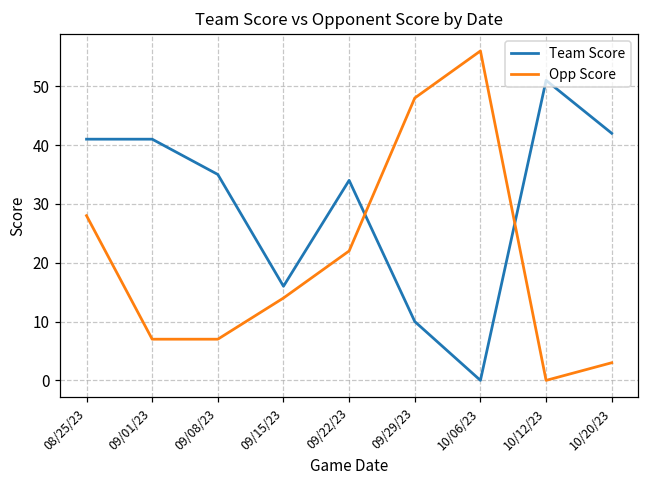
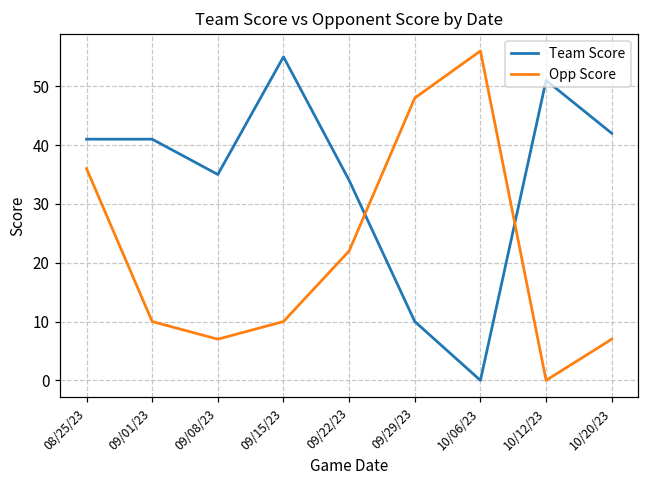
Opp Score, 08/25/23: 28 -> 36
Opp Score, 09/01/23: 7 -> 10
Team Score, 09/15/23: 16 -> 55
Opp Score, 09/15/23: 14 -> 10
Opp Score, 10/20/23: 3 -> 7
